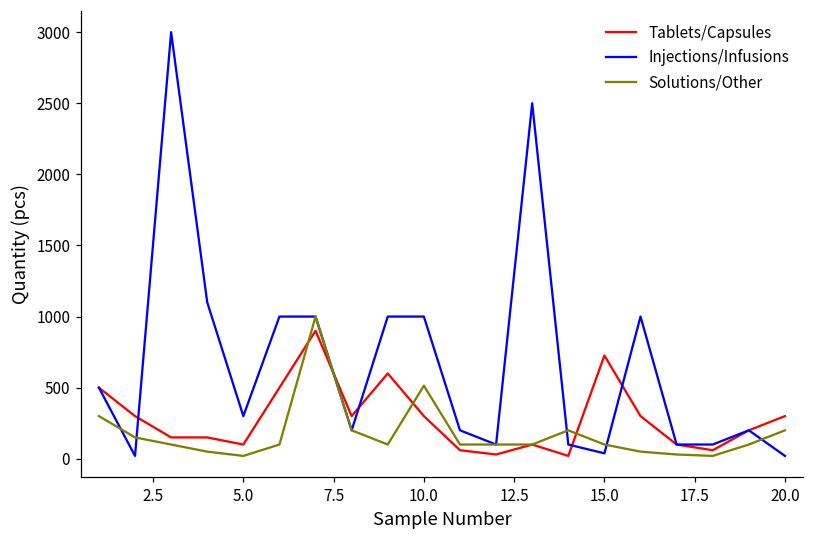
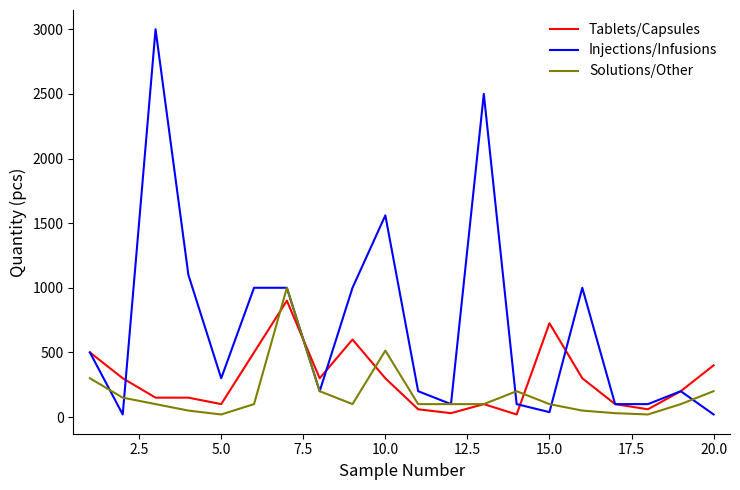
Injections/Infusions, 10.0: 1000 -> 1560
Tablets/Capsules, 20.0: 300 -> 400
